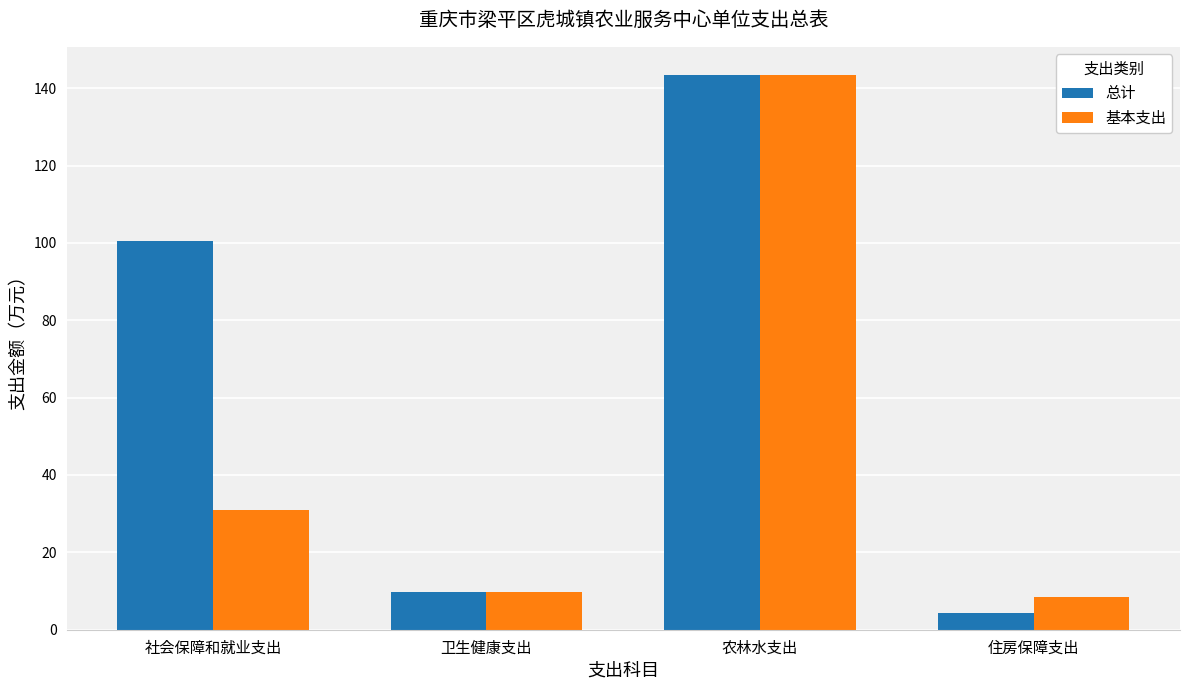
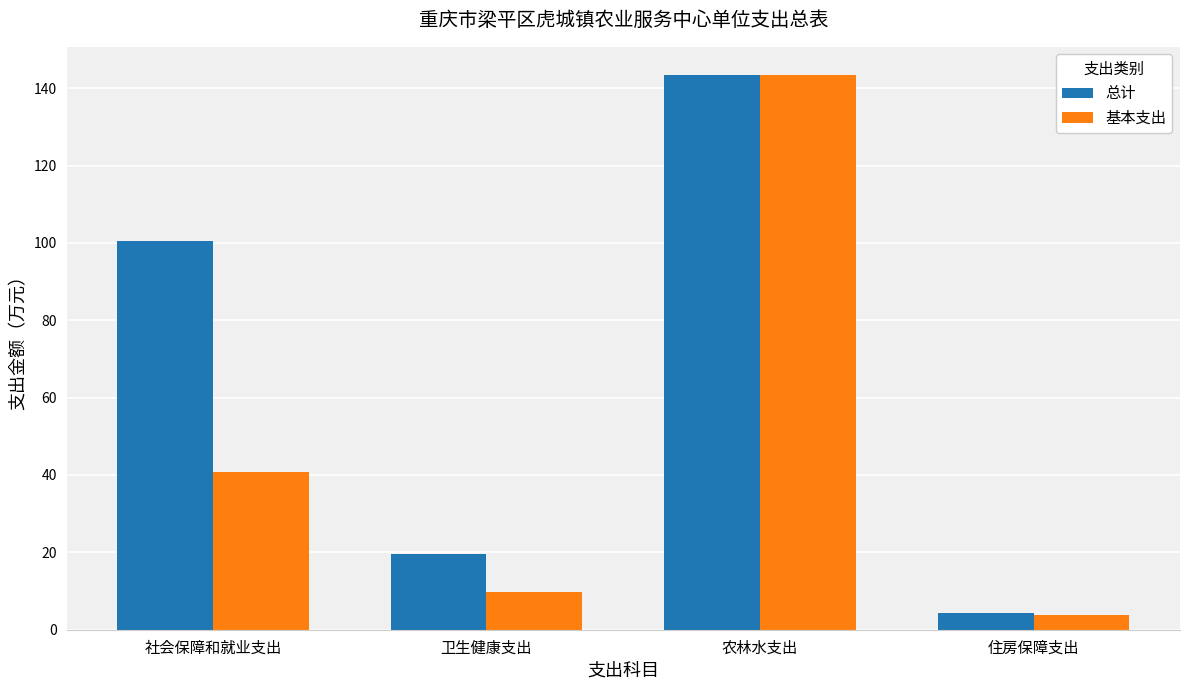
基本支出, 社会保障和就业支出: 31 -> 41
总计, 卫生健康支出: 10 -> 20
基本支出, 住房保障支出: 8 -> 4
